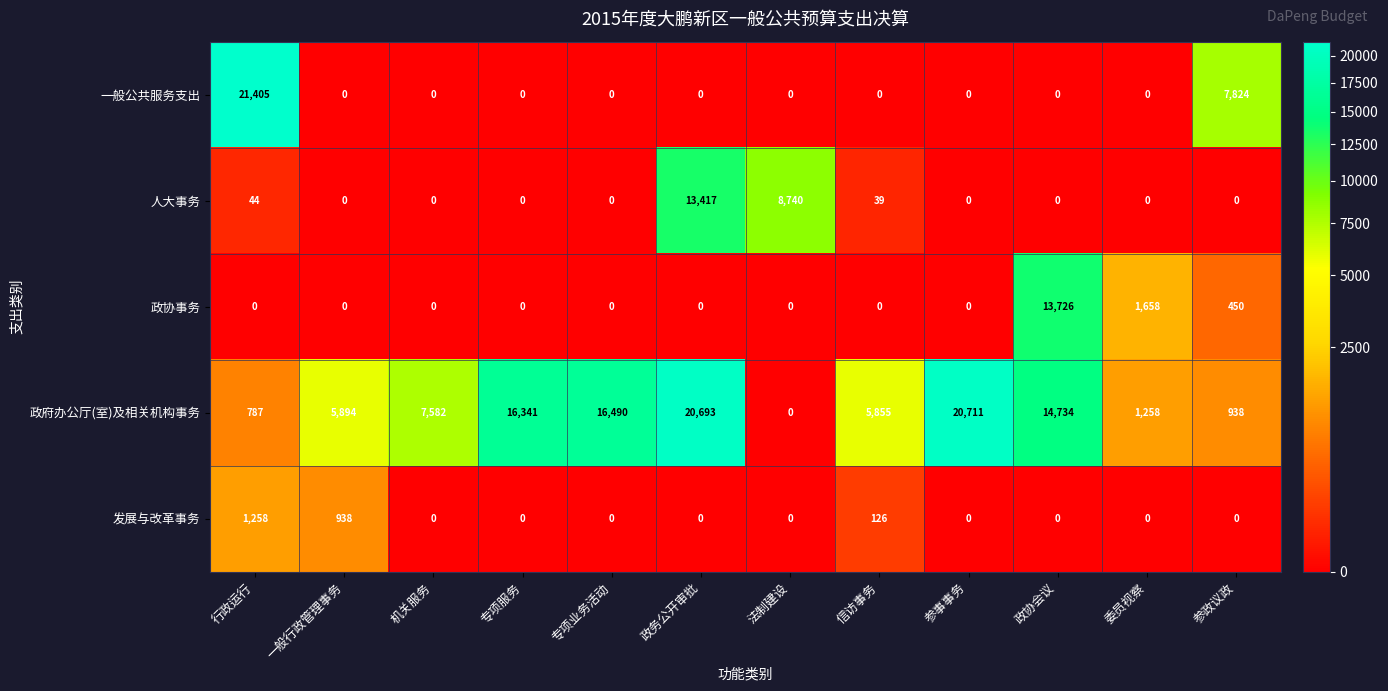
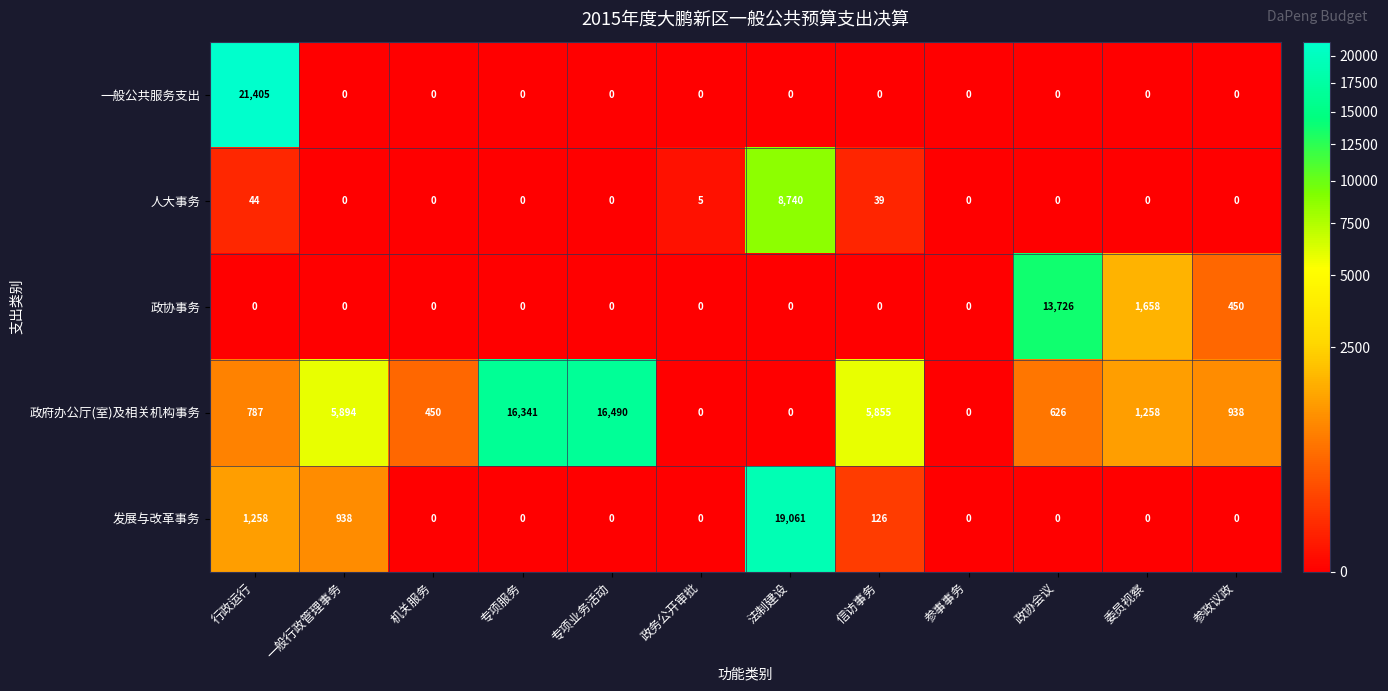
一般公共服务支出, 参政议政: 7,824 -> 0
人大事务, 政务公开审批: 13,417 -> 5
政府办公厅(室)及相关机构事务, 机关服务: 7,582 -> 450
政府办公厅(室)及相关机构事务, 政务公开审批: 20,693 -> 0
政府办公厅(室)及相关机构事务, 参事事务: 20,711 -> 0
政府办公厅(室)及相关机构事务, 政协会议: 14,734 -> 626
发展与改革事务, 法制建设: 0 -> 19,061
